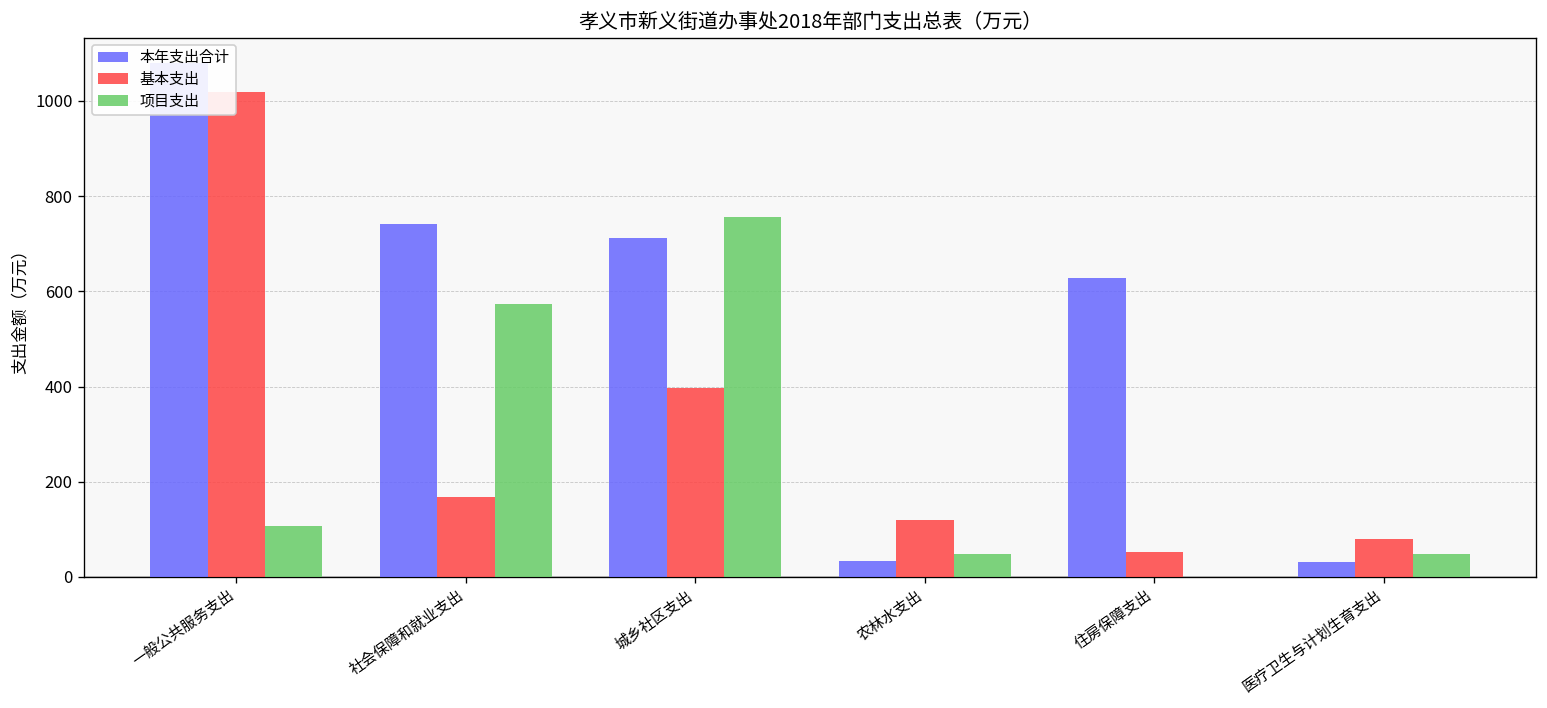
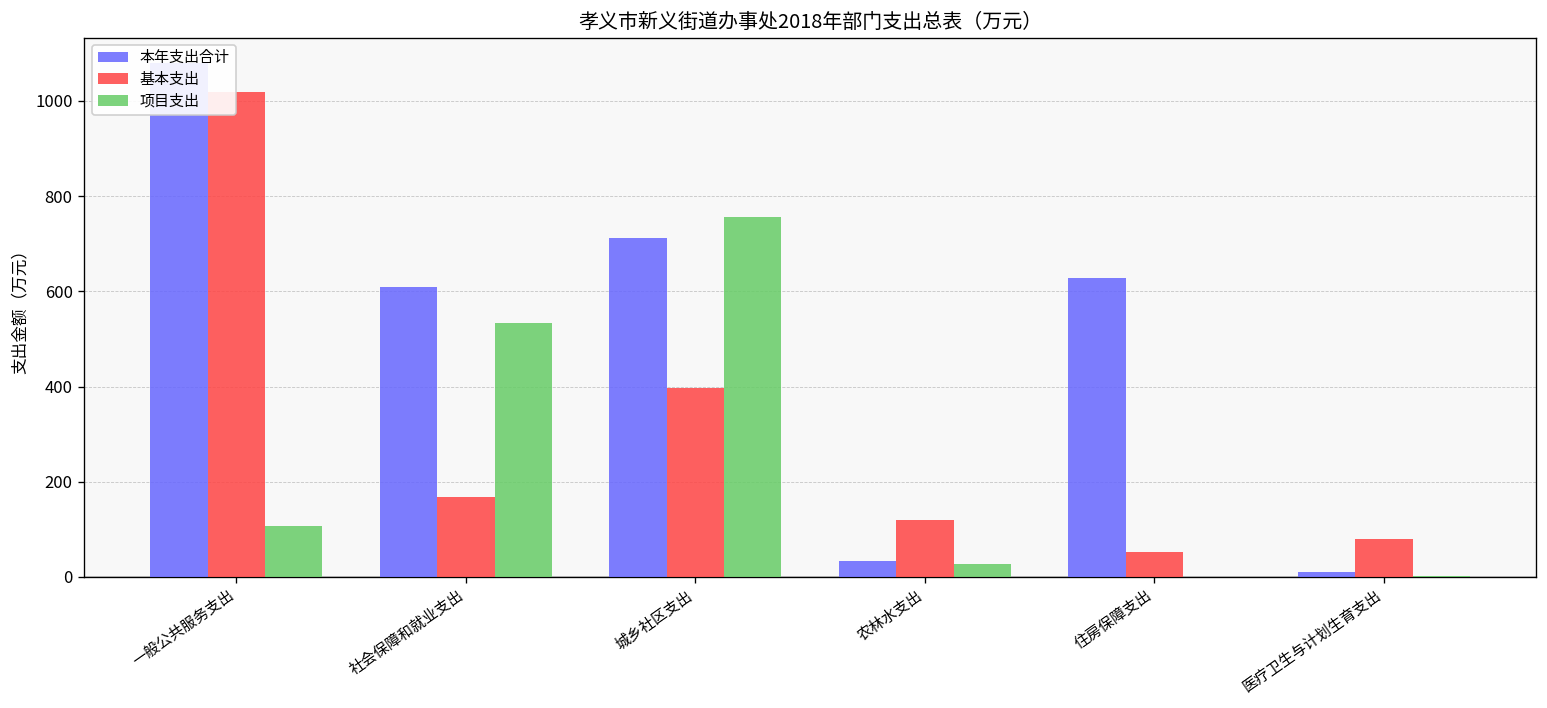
本年支出合计, 社会保障和就业支出: 740 -> 610
项目支出, 社会保障和就业支出: 570 -> 530
项目支出, 农林水支出: 50 -> 30
本年支出合计, 医疗卫生与计划生育支出: 30 -> 10
项目支出, 医疗卫生与计划生育支出: 50 -> 0
